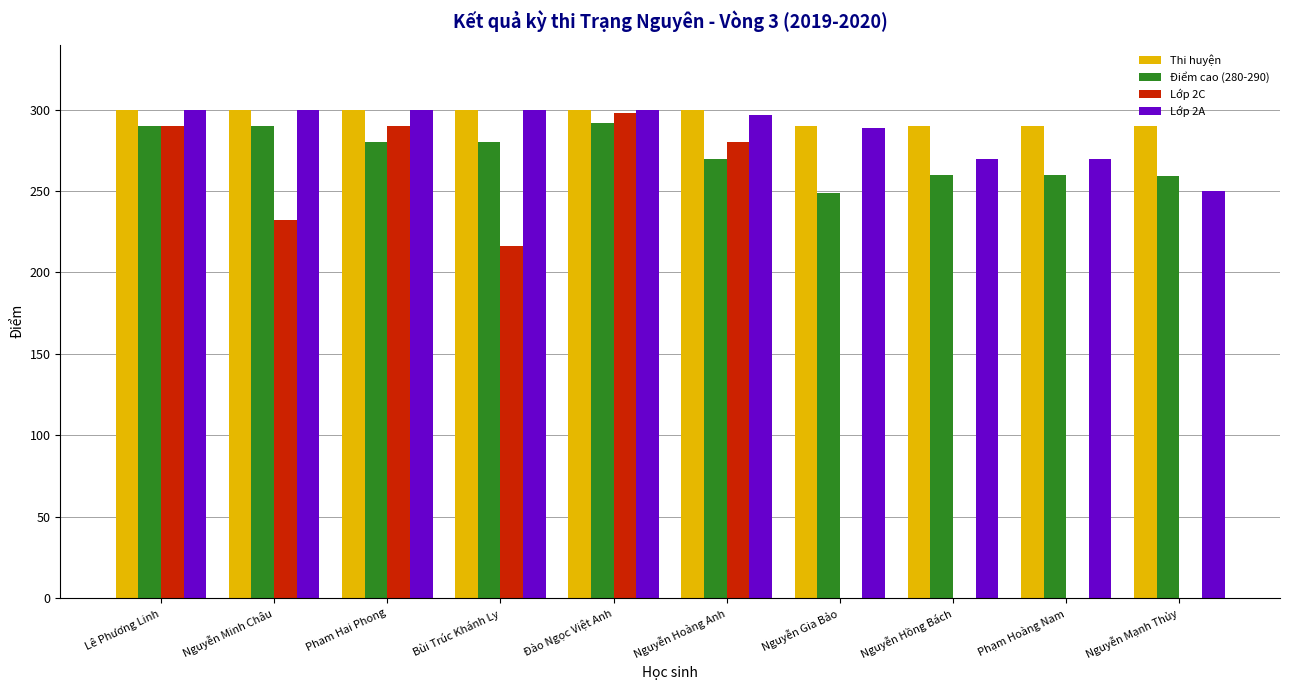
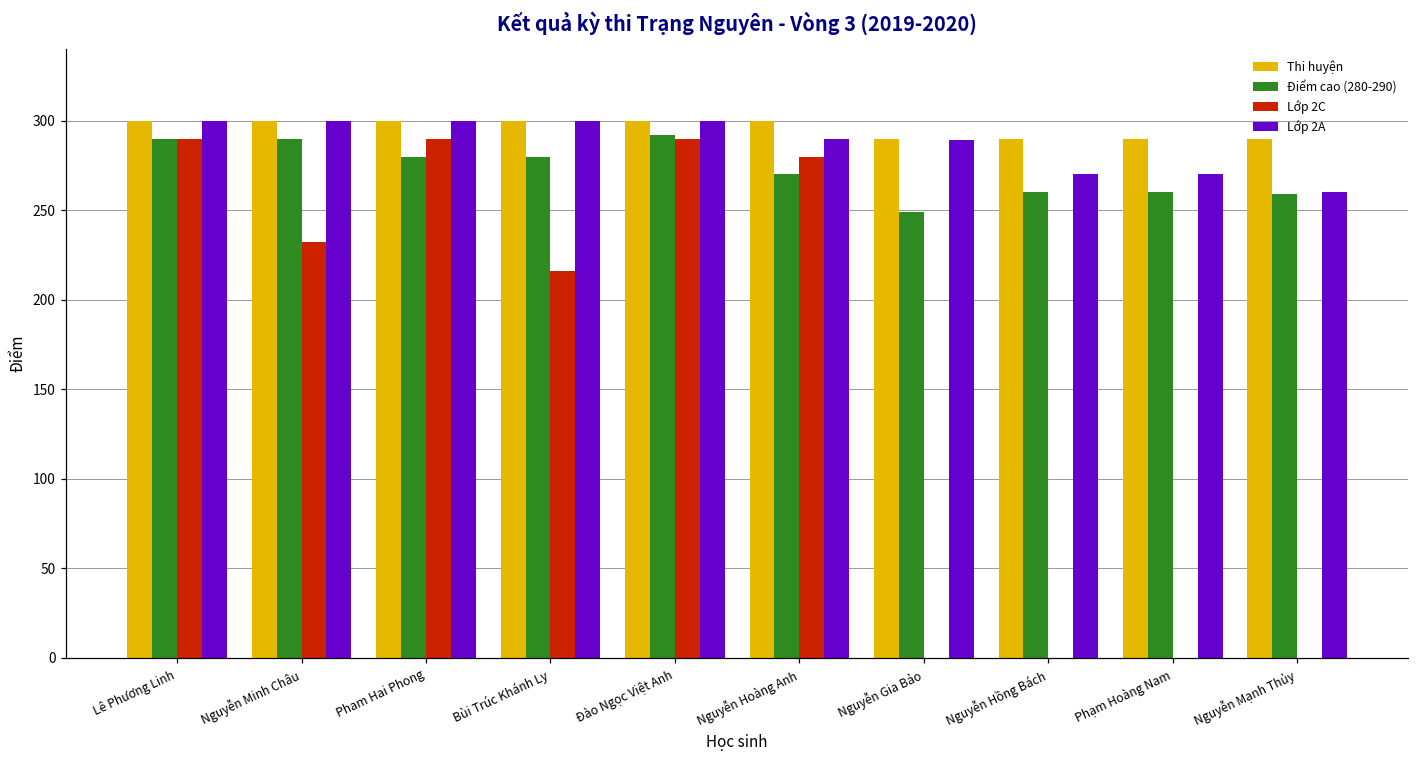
Lớp 2C, Đào Ngọc Việt Anh: 298 -> 290
Lớp 2A, Nguyễn Hoàng Anh: 297 -> 290
Lớp 2A, Nguyễn Mạnh Thủy: 250 -> 260
